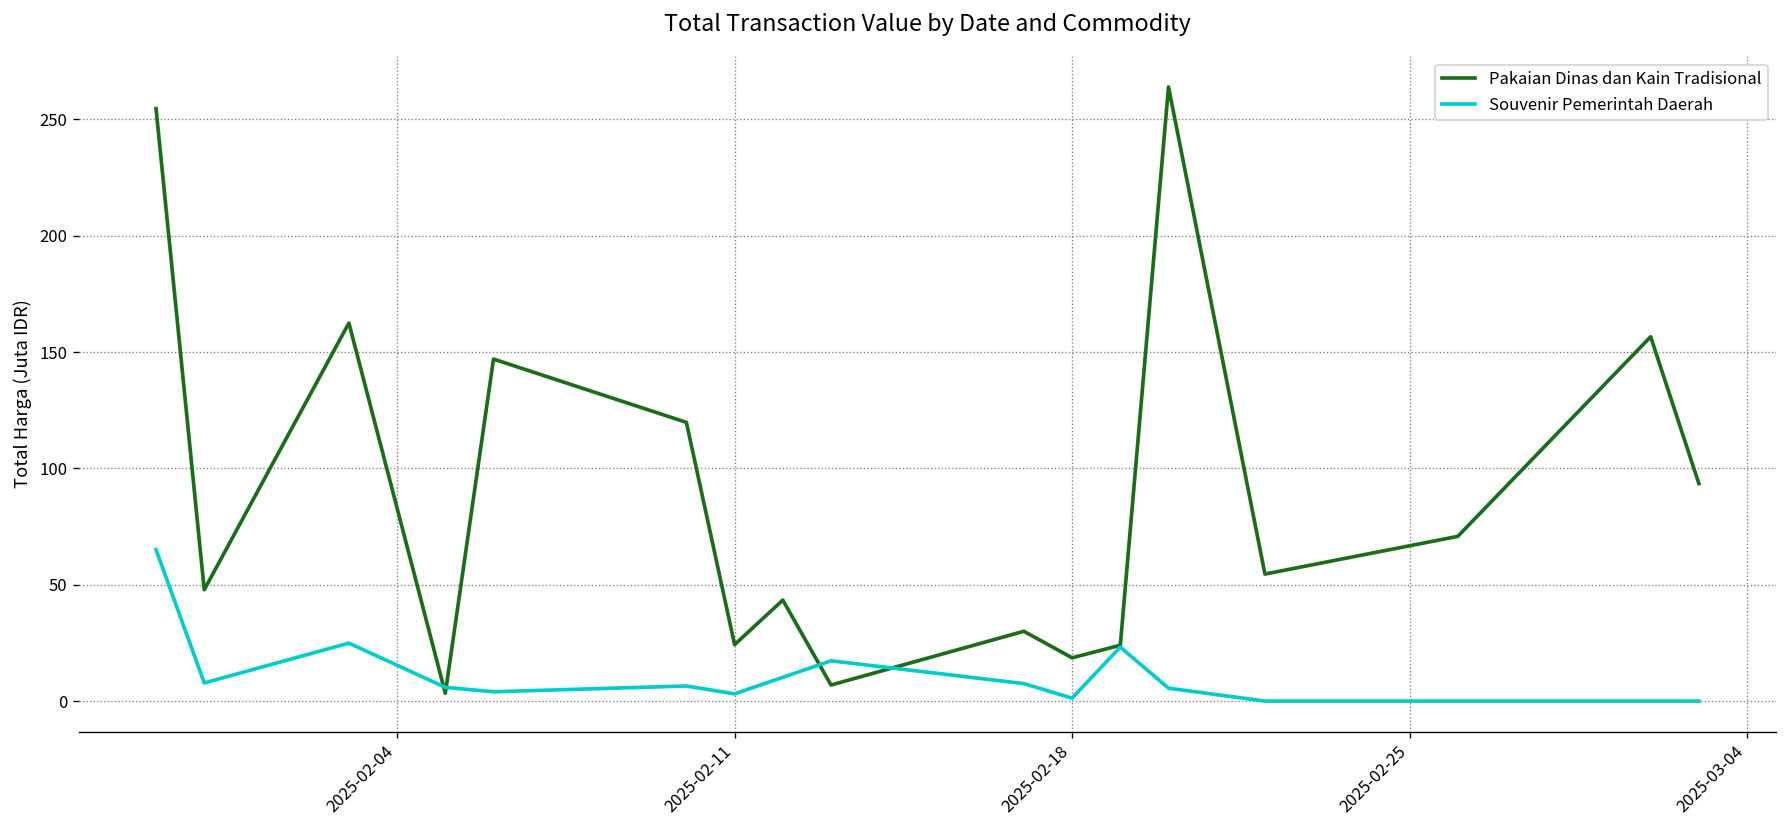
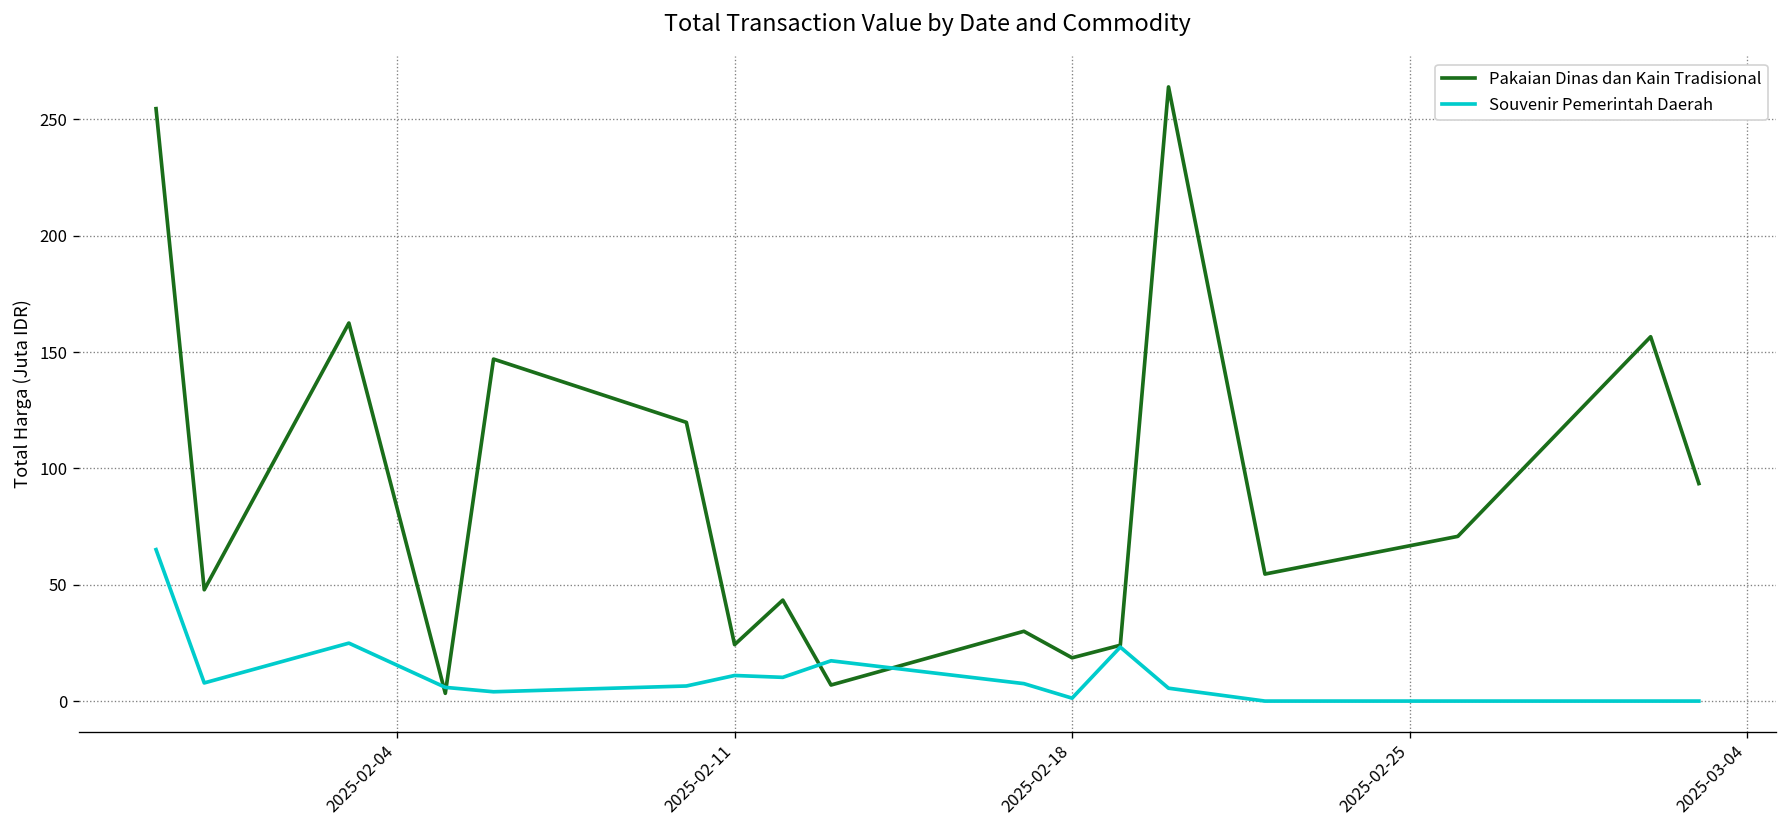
Souvenir Pemerintah Daerah, 2025-02-11: 3 -> 11
